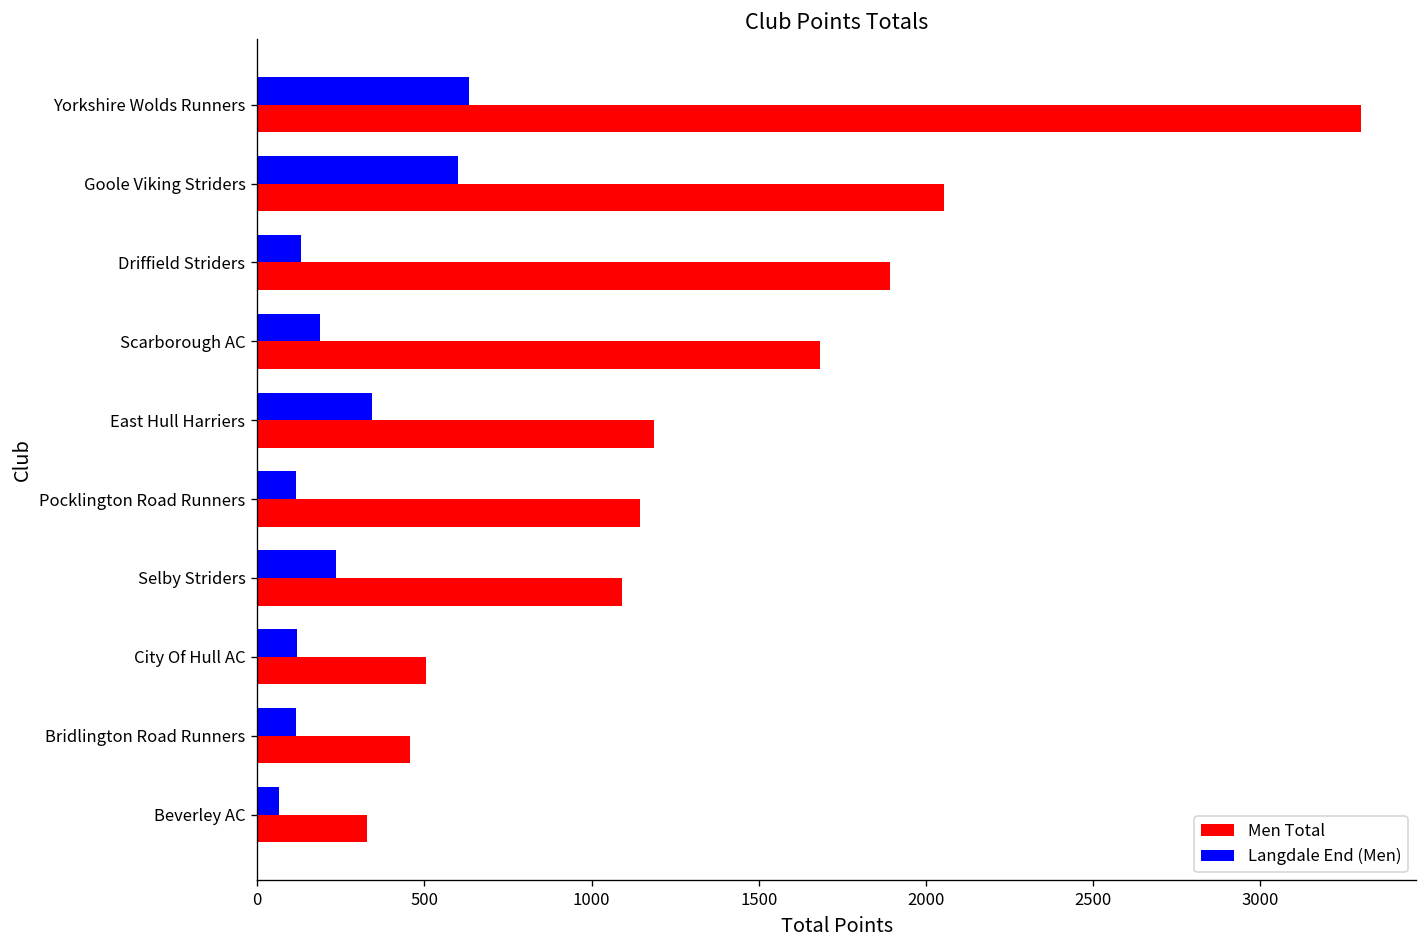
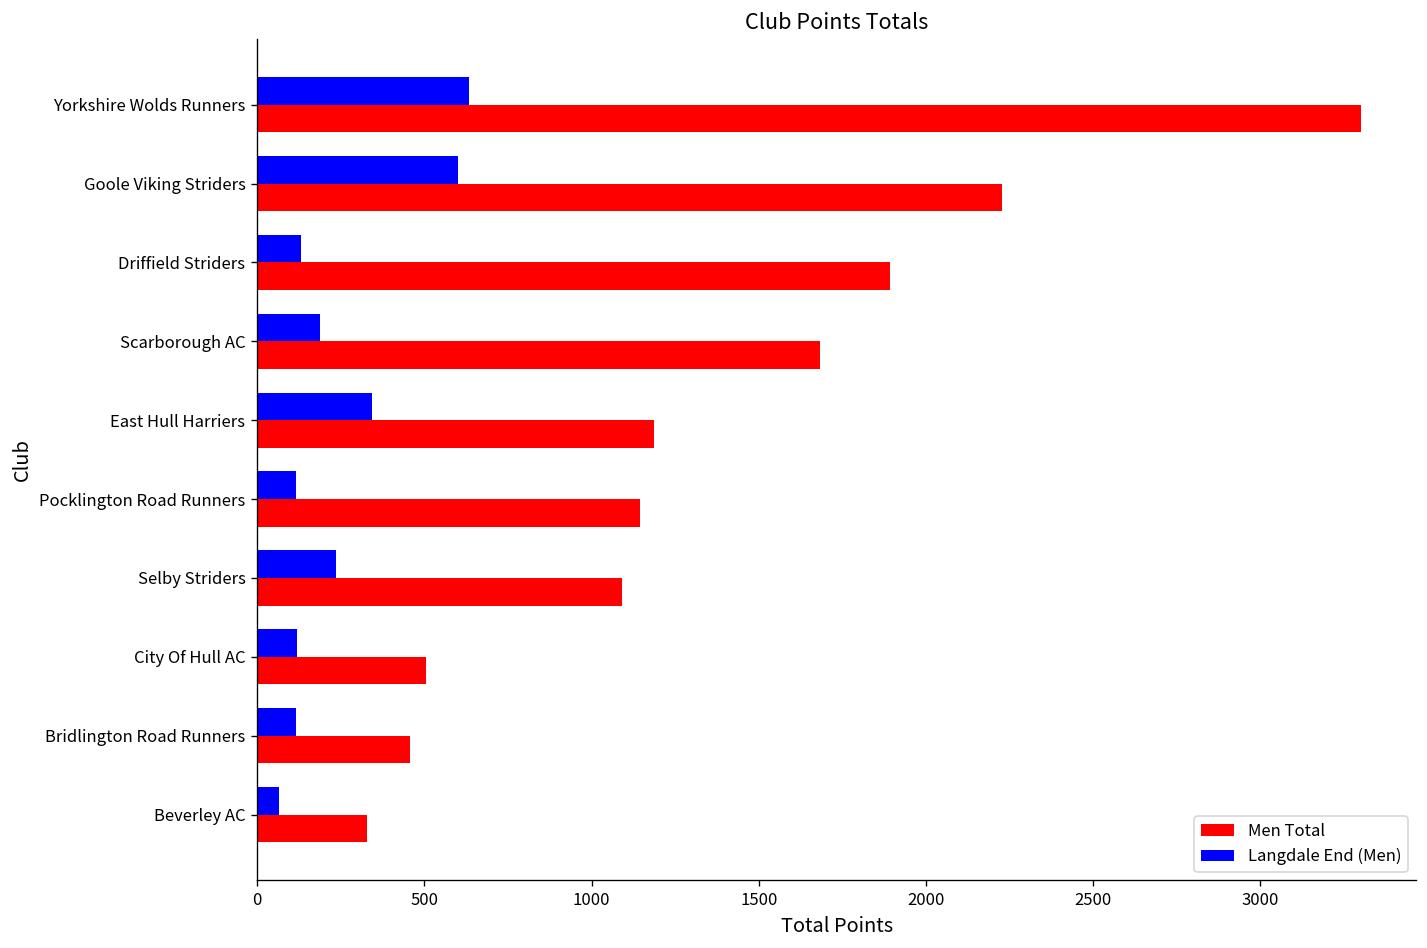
Men Total, Goole Viking Striders: 2050 -> 2230
